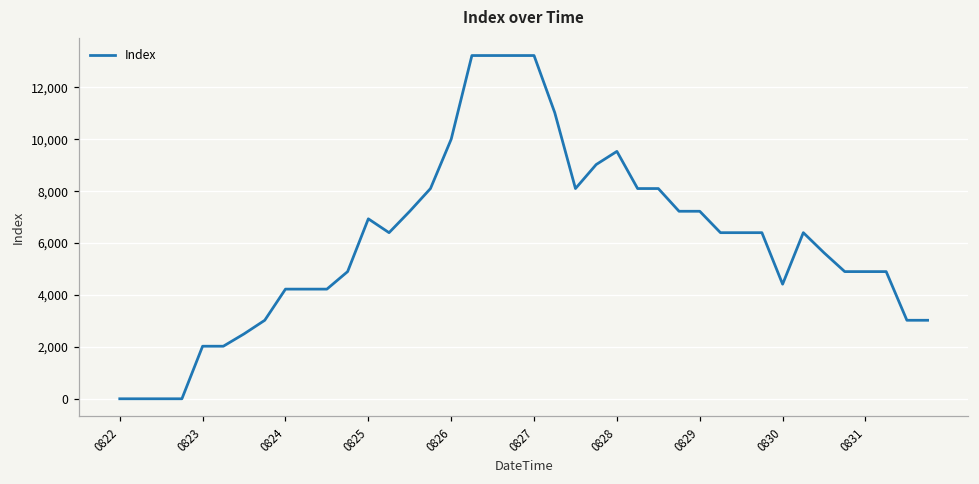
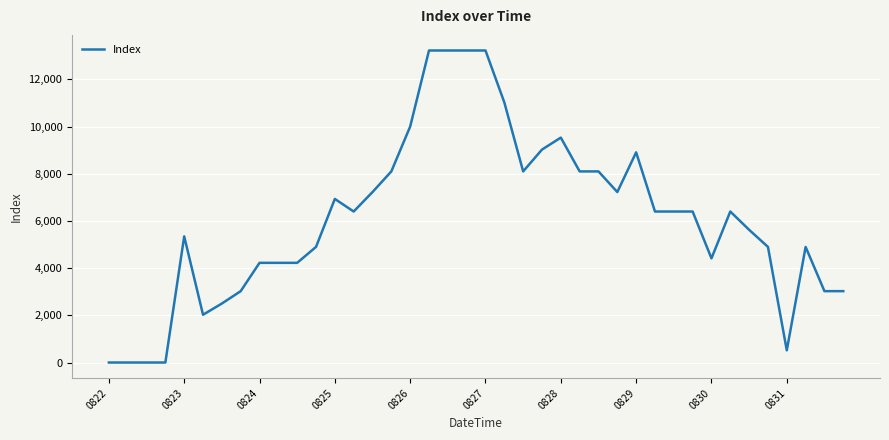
0823: 2,000 -> 5,300
0829: 7,200 -> 8,900
0831: 4,900 -> 500
